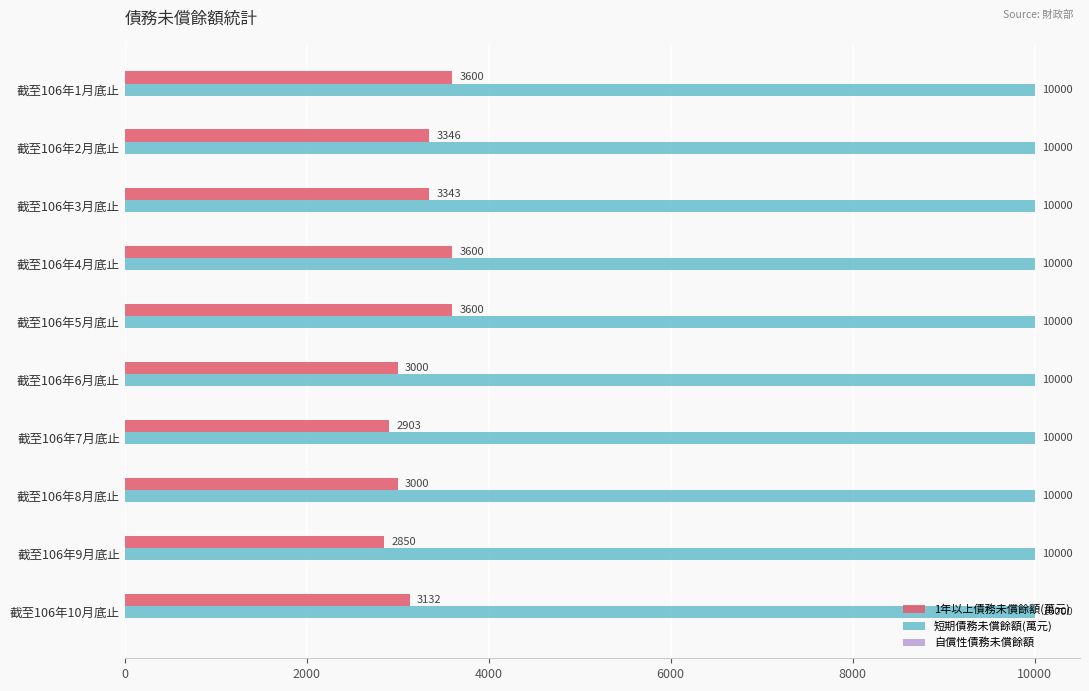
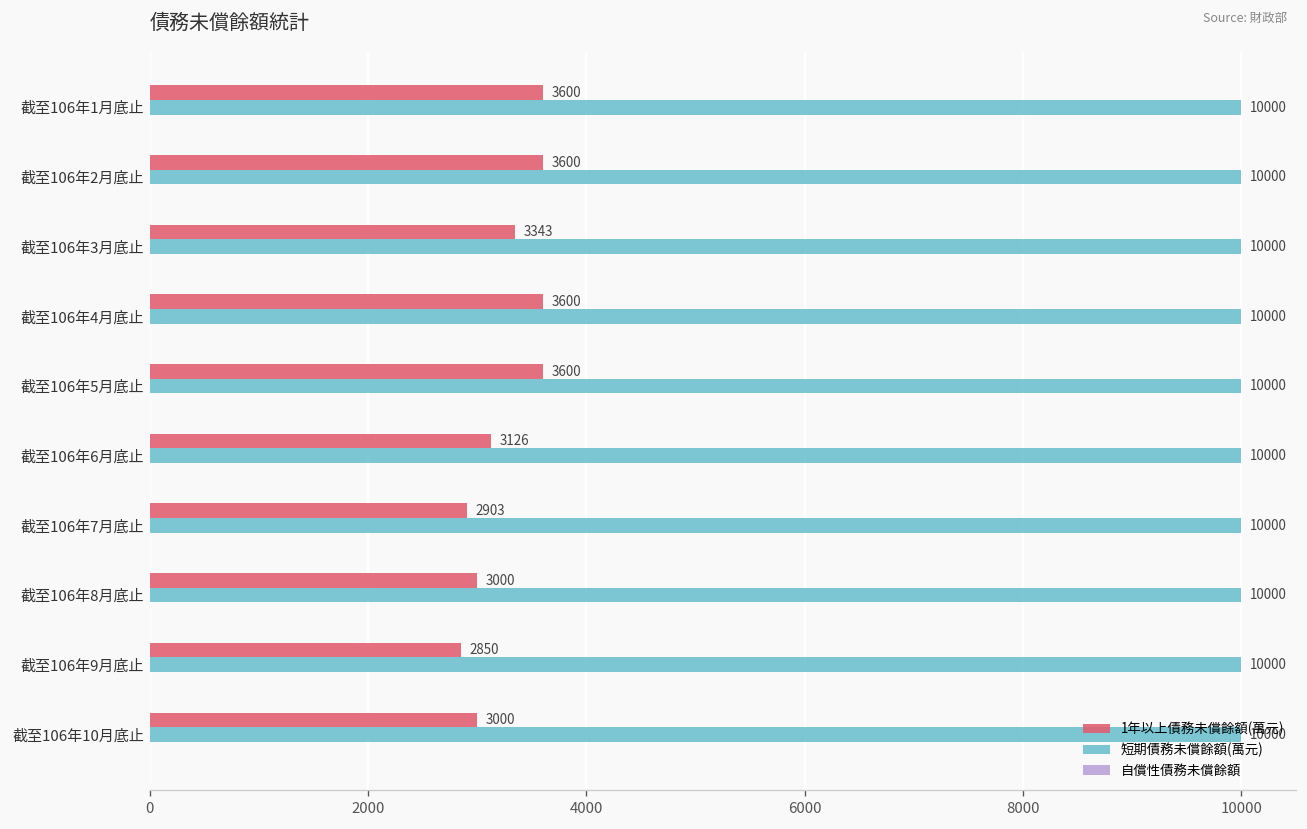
1年以上債務未償餘額(萬元), 截至106年2月底止: 3346 -> 3600
1年以上債務未償餘額(萬元), 截至106年6月底止: 3000 -> 3126
1年以上債務未償餘額(萬元), 截至106年10月底止: 3132 -> 3000
